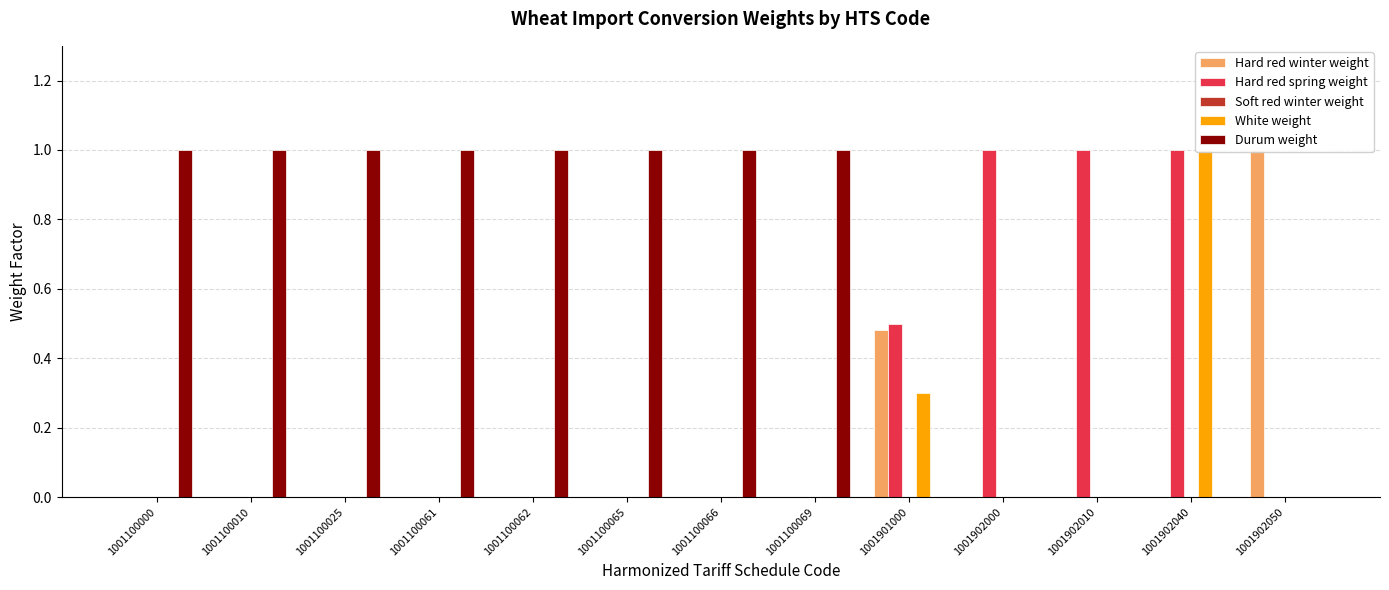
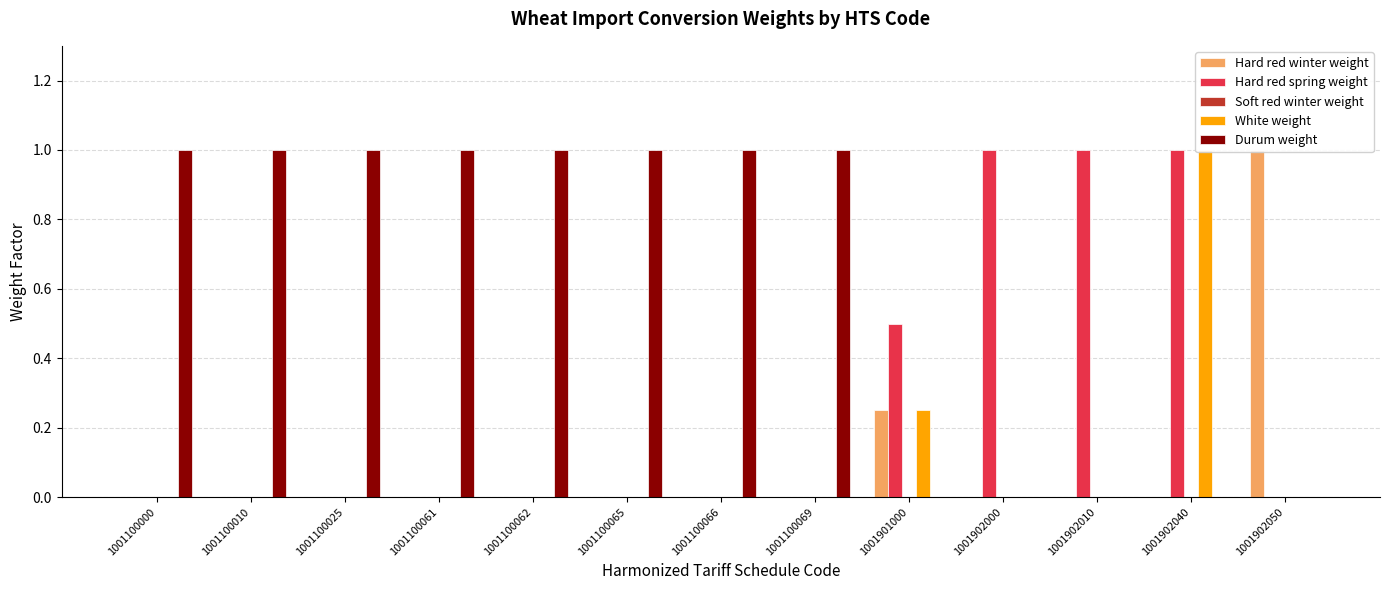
Hard red winter weight, 1001901000: 0.48 -> 0.25
White weight, 1001901000: 0.30 -> 0.25
